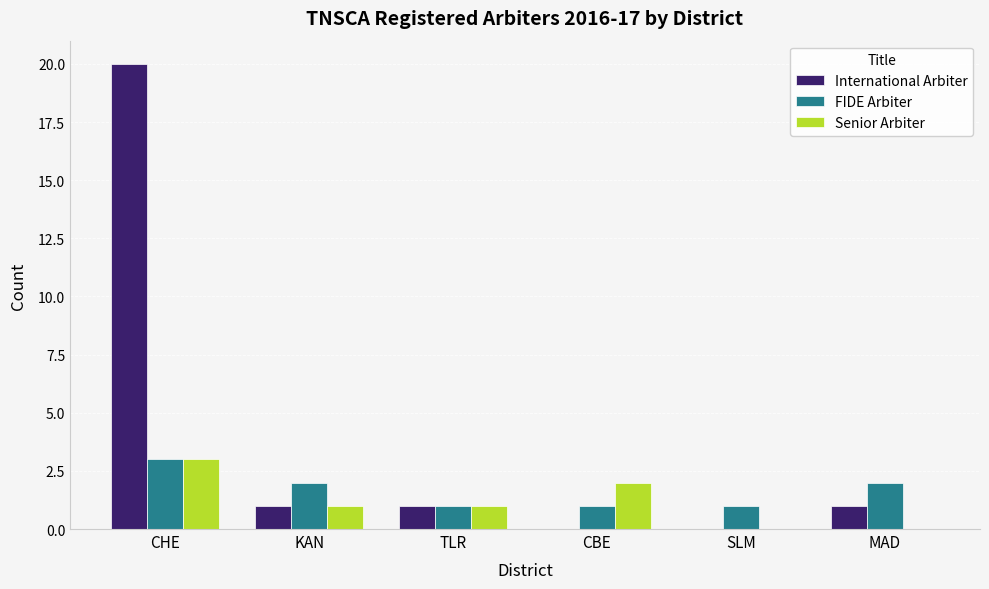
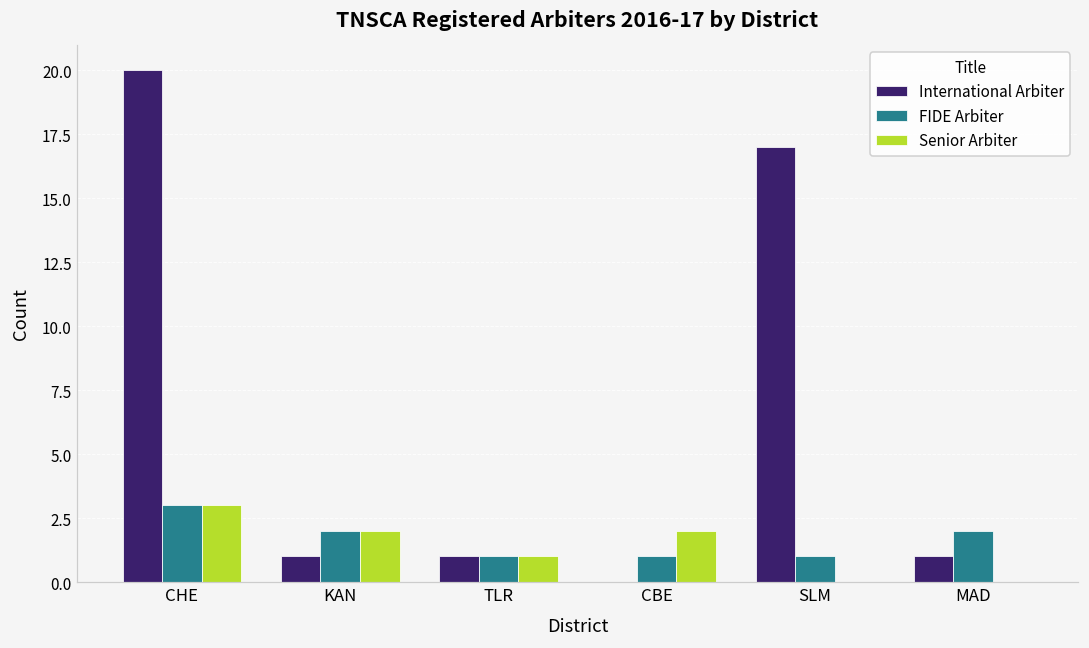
Senior Arbiter, KAN: 1 -> 2
International Arbiter, SLM: 0 -> 17
